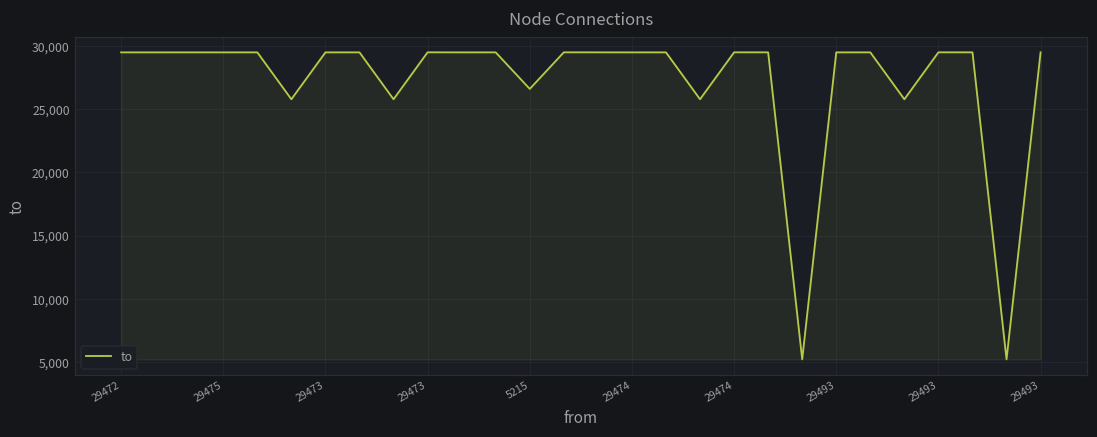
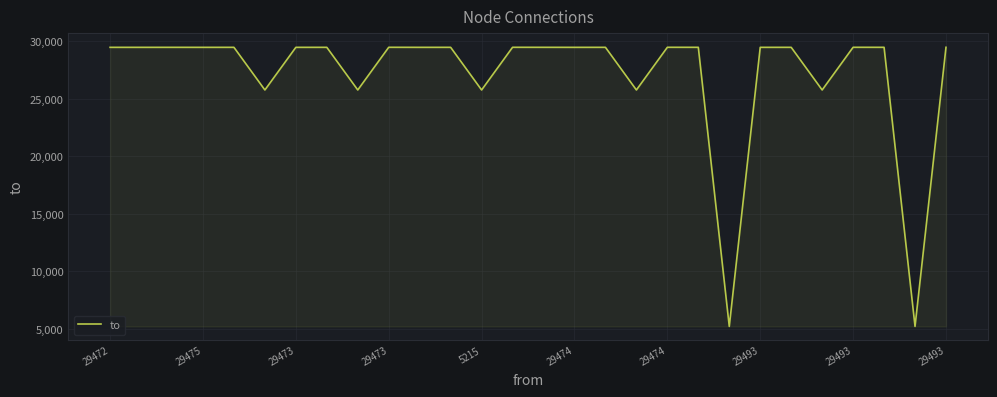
5215: 26,600 -> 25,800
